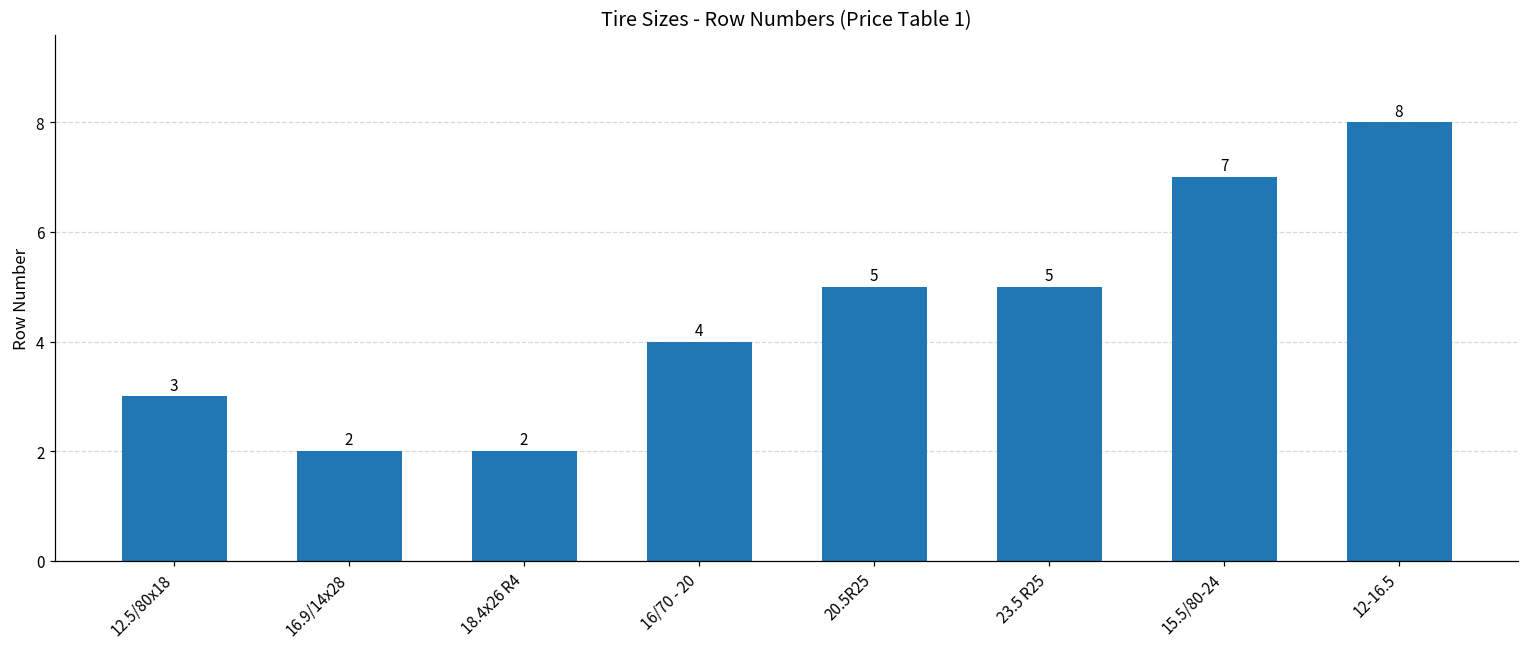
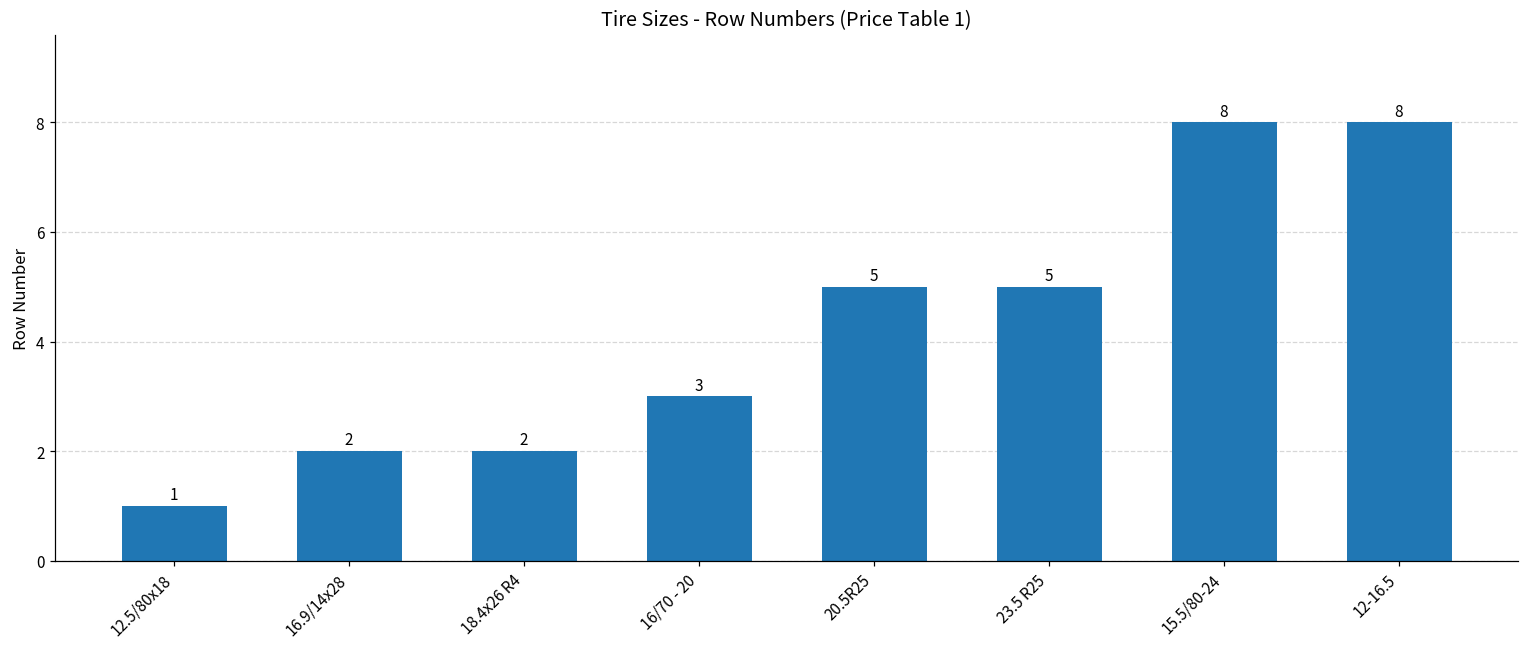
12.5/80x18: 3 -> 1
16/70 - 20: 4 -> 3
15.5/80-24: 7 -> 8
